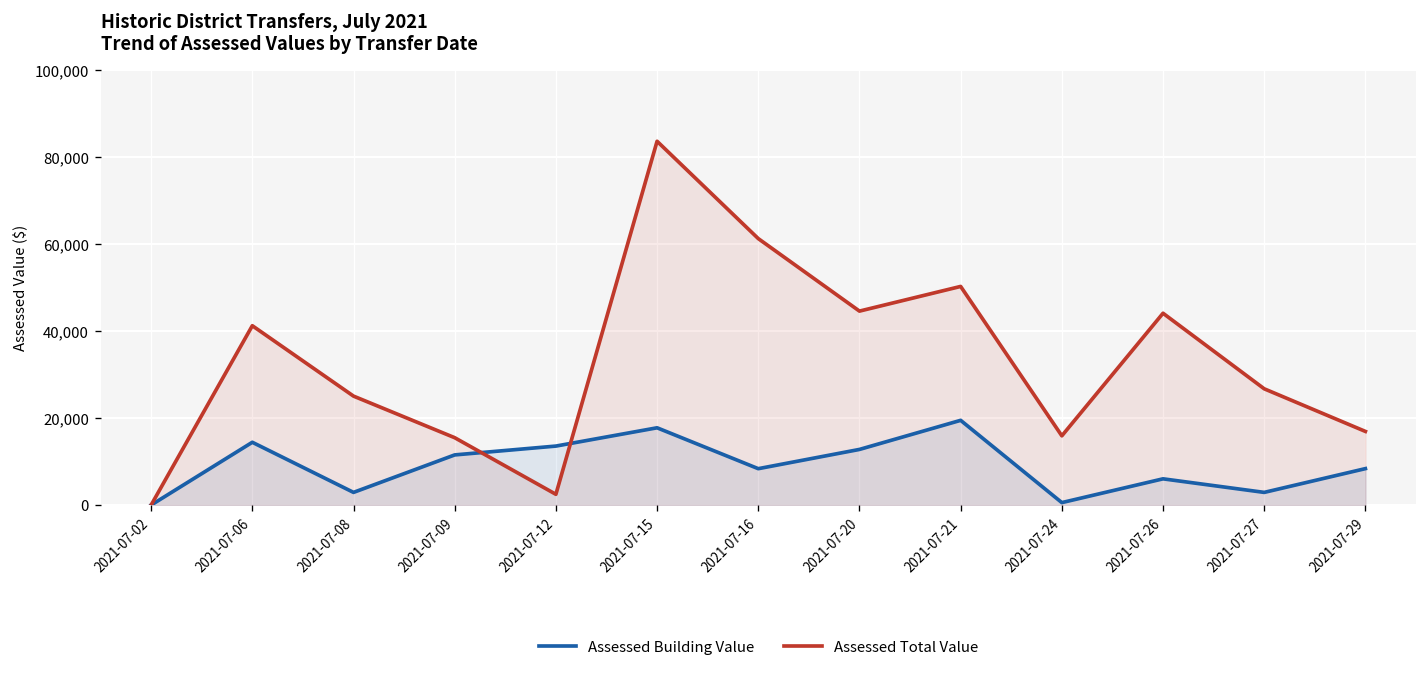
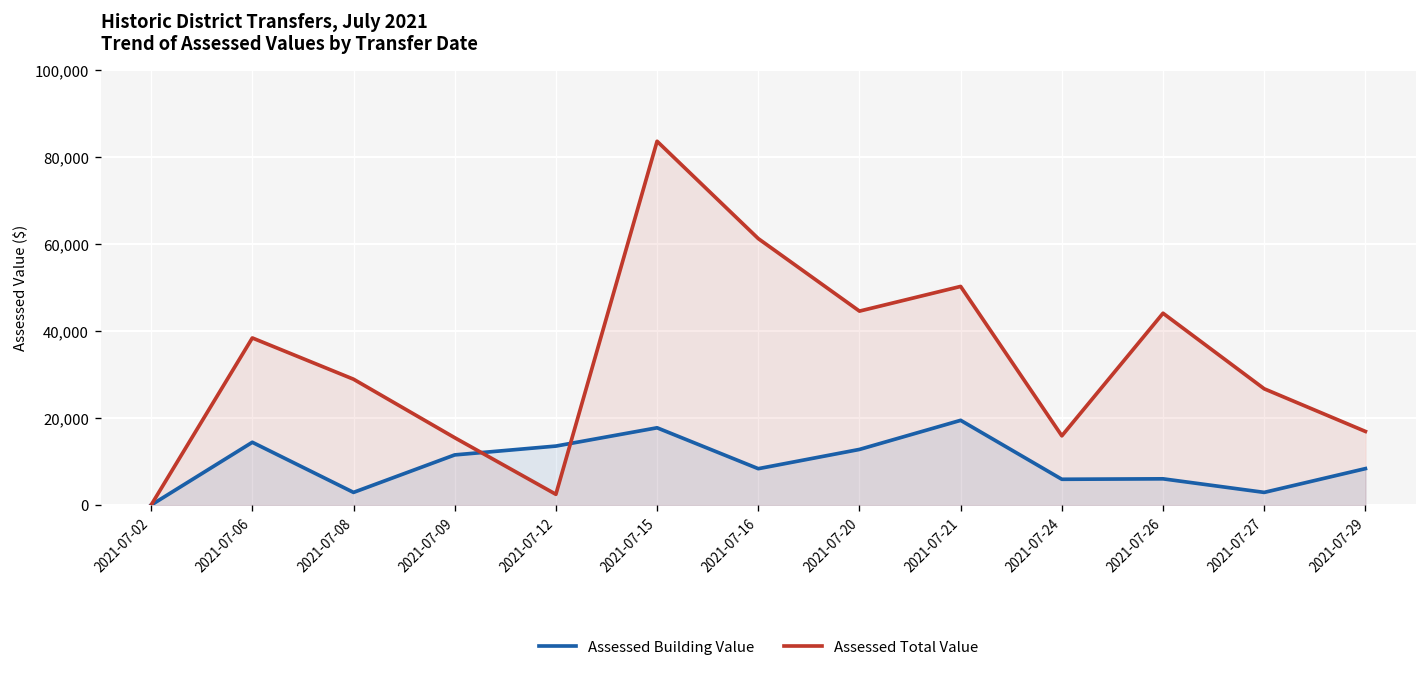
Assessed Total Value, 2021-07-06: 41,000 -> 38,000
Assessed Total Value, 2021-07-08: 25,000 -> 29,000
Assessed Building Value, 2021-07-24: 1,000 -> 6,000
